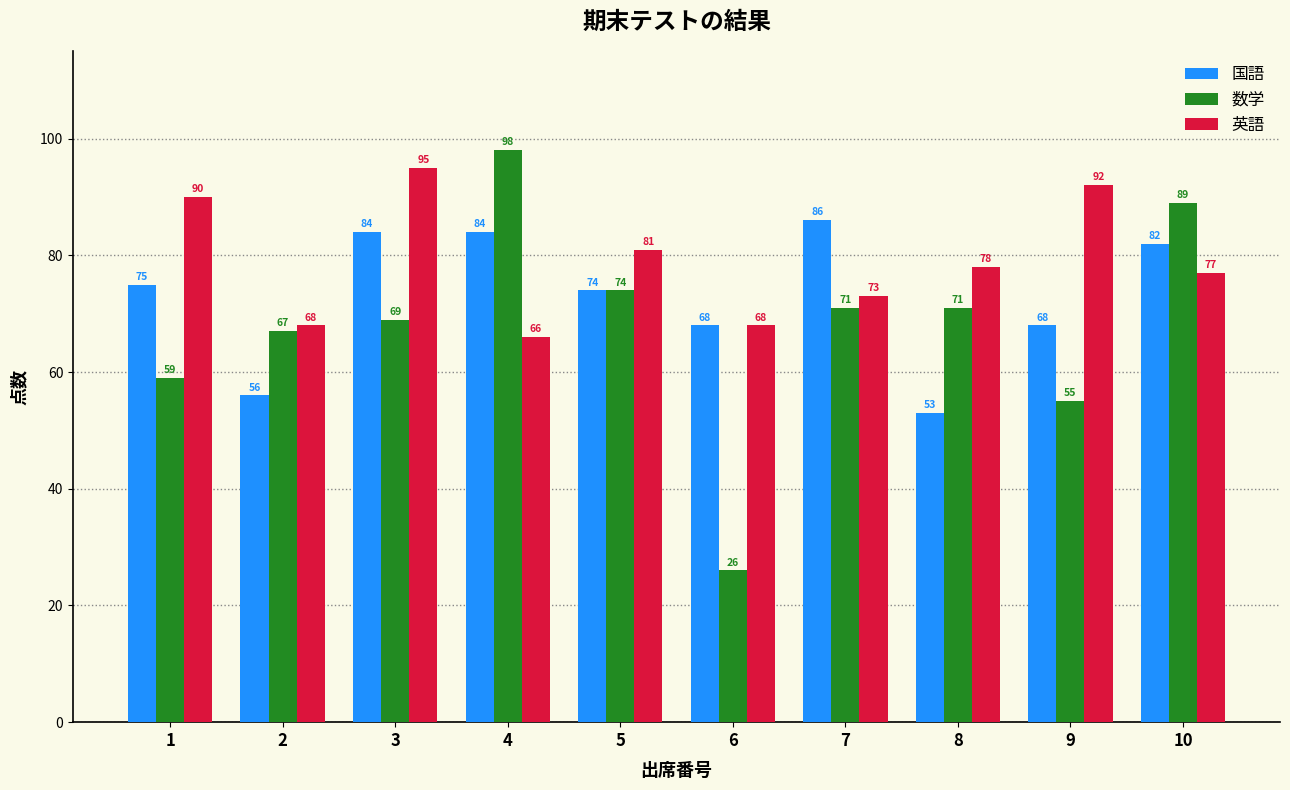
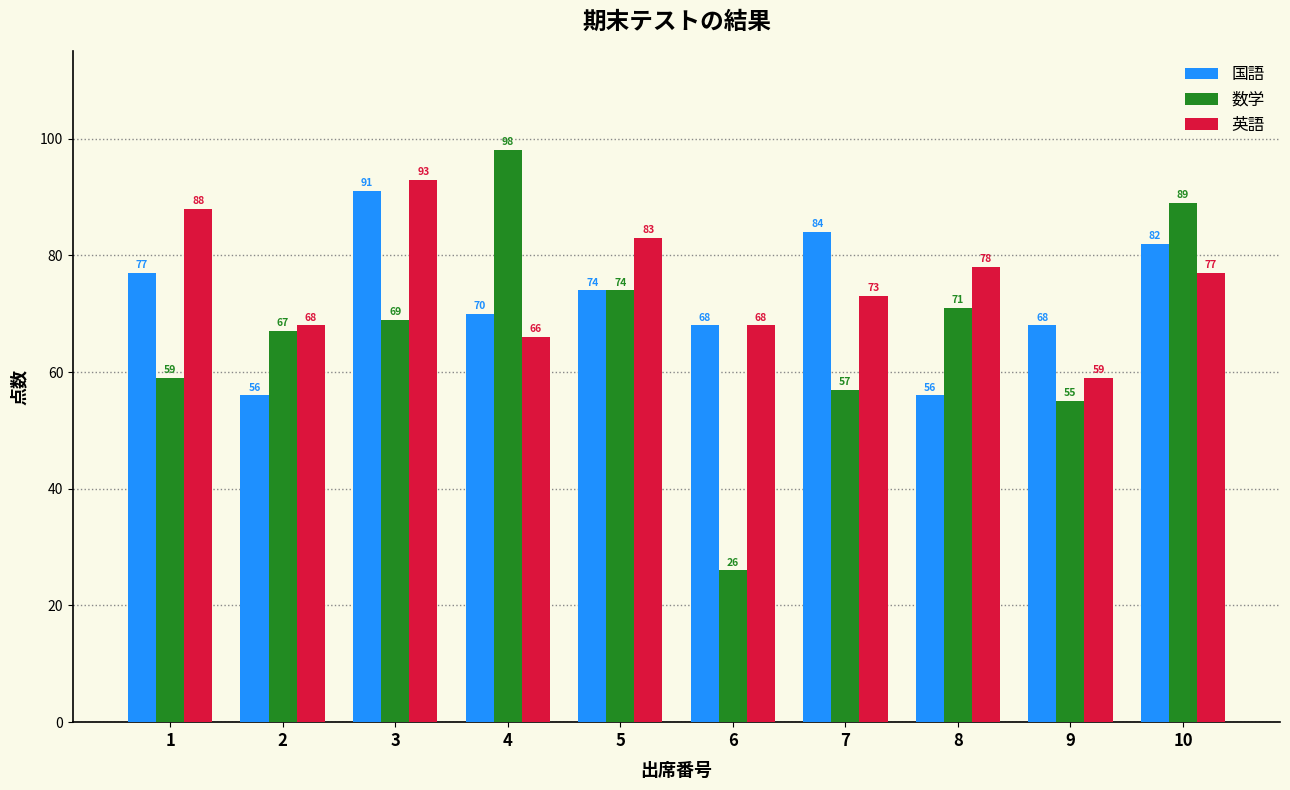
国語, 1: 75 -> 77
英語, 1: 90 -> 88
国語, 3: 84 -> 91
英語, 3: 95 -> 93
国語, 4: 84 -> 70
英語, 5: 81 -> 83
国語, 7: 86 -> 84
数学, 7: 71 -> 57
国語, 8: 53 -> 56
英語, 9: 92 -> 59
